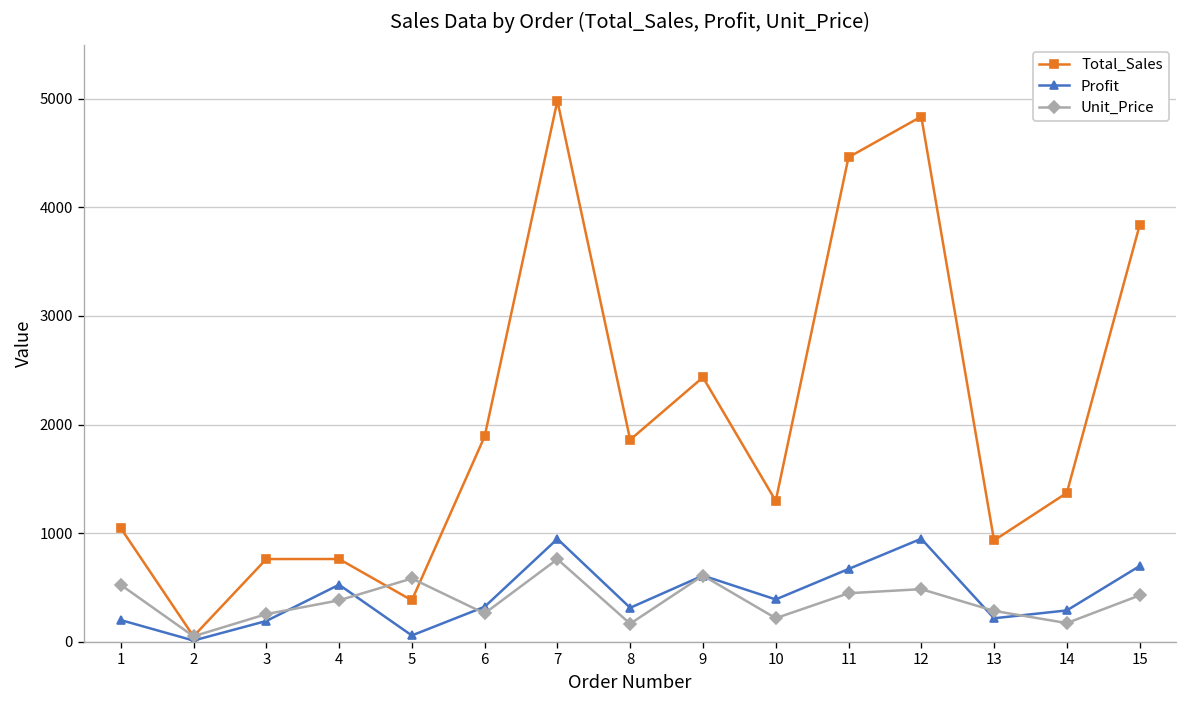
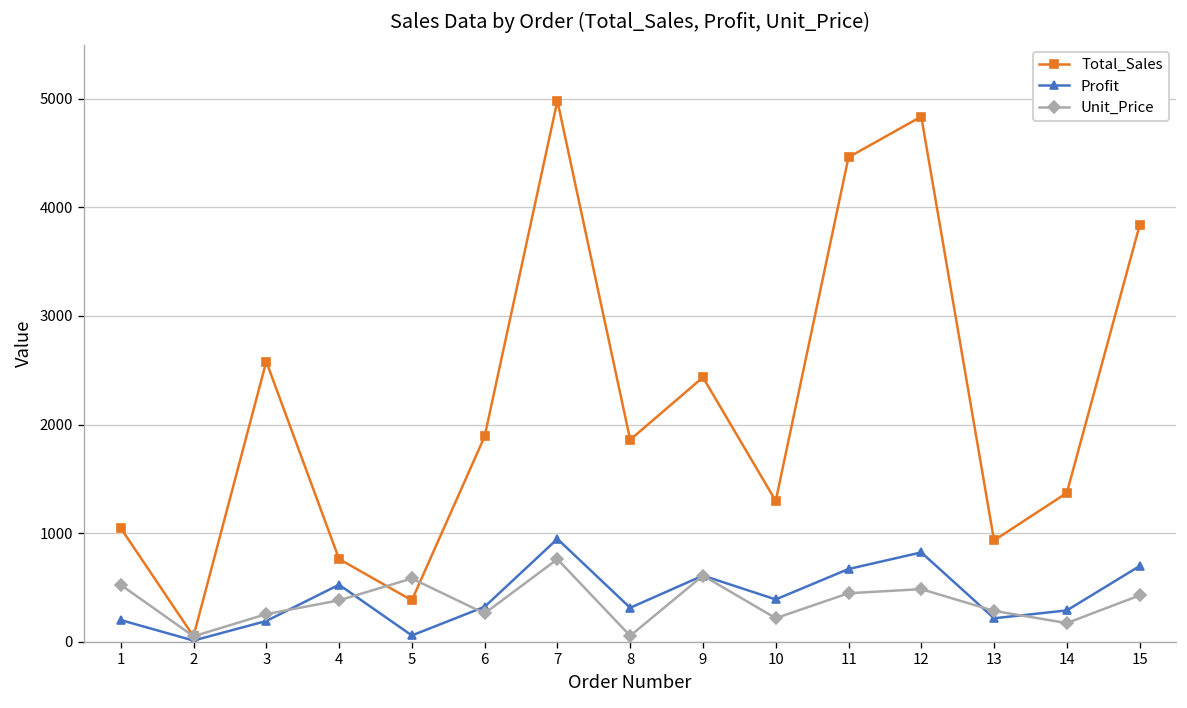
Total_Sales, 3: 800 -> 2600
Unit_Price, 8: 200 -> 100
Profit, 12: 900 -> 800
